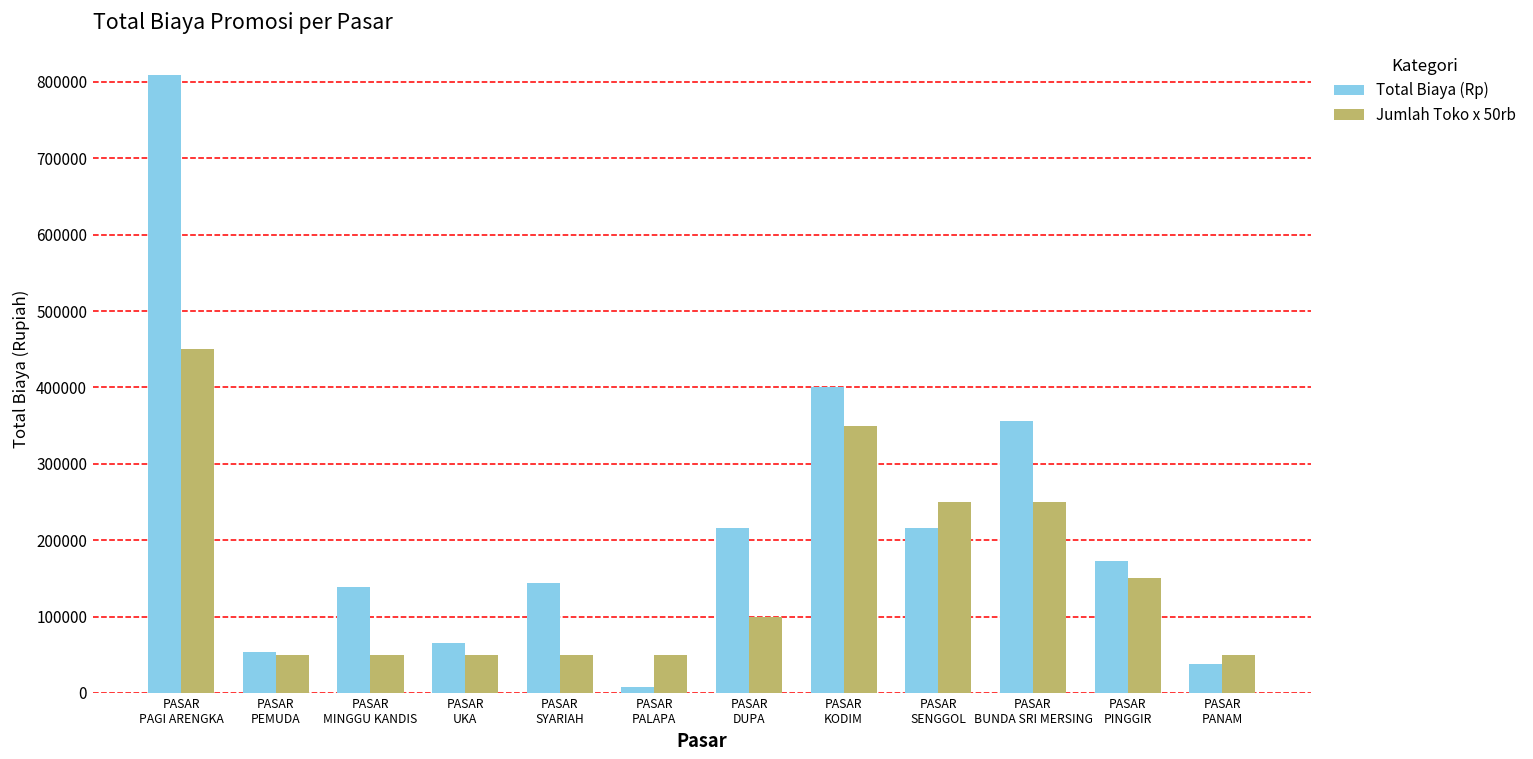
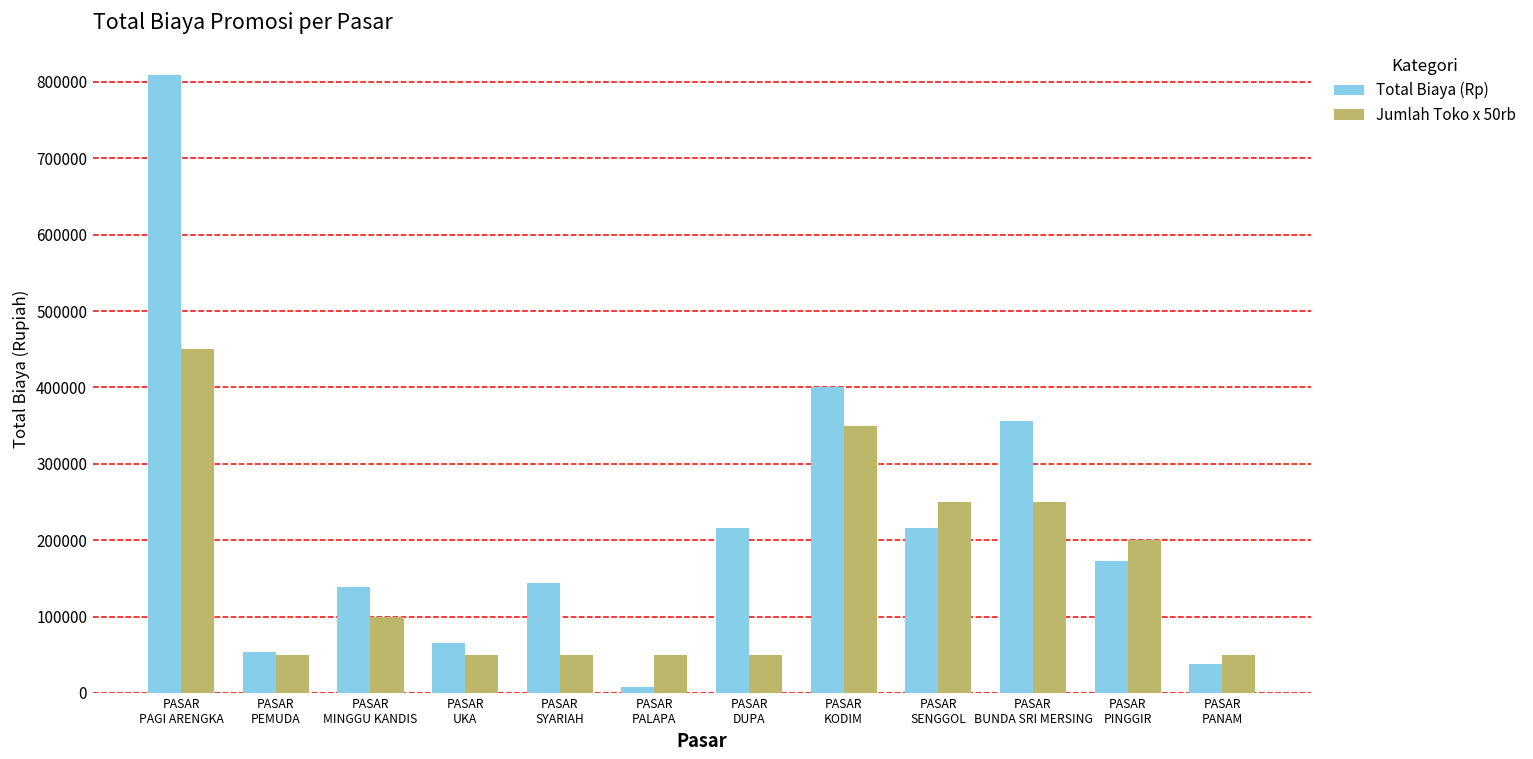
Jumlah Toko x 50rb, PASAR MINGGU KANDIS: 50000 -> 100000
Jumlah Toko x 50rb, PASAR DUPA: 100000 -> 50000
Jumlah Toko x 50rb, PASAR PINGGIR: 150000 -> 200000
